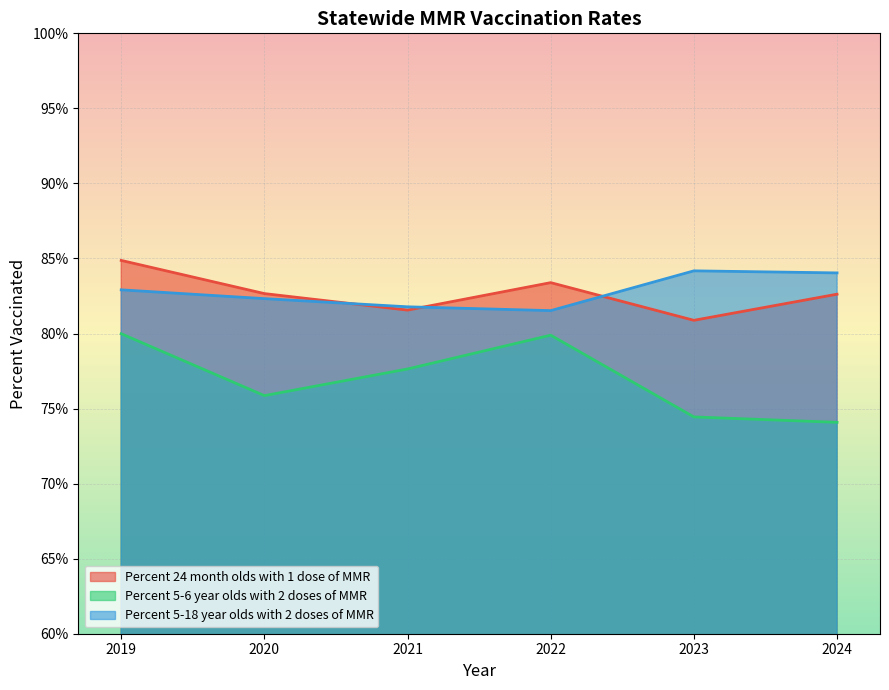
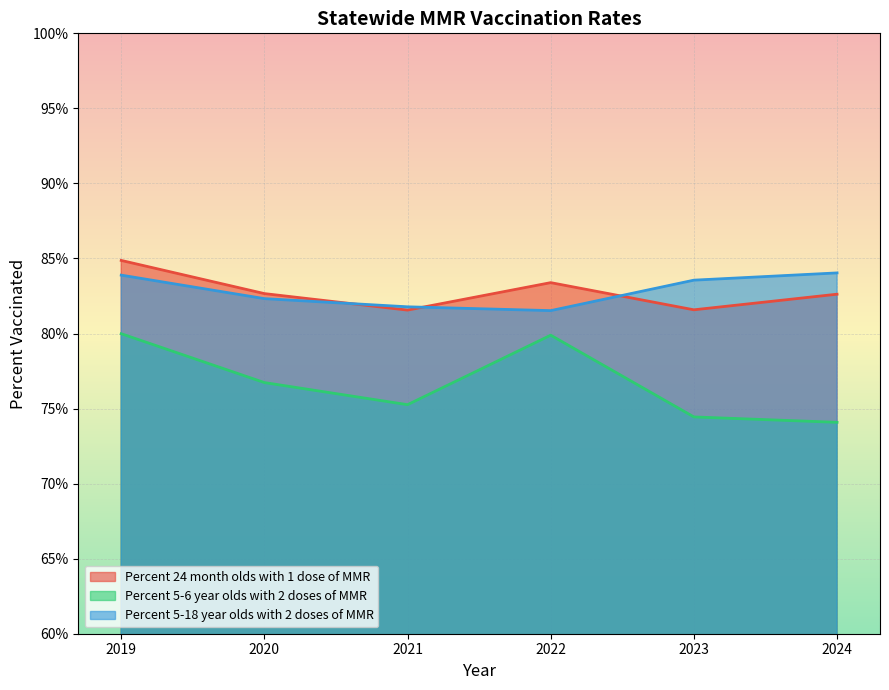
Percent 5-18 year olds with 2 doses of MMR, 2019: 82.9% -> 83.9%
Percent 5-6 year olds with 2 doses of MMR, 2020: 75.9% -> 76.7%
Percent 5-6 year olds with 2 doses of MMR, 2021: 77.6% -> 75.3%
Percent 24 month olds with 1 dose of MMR, 2023: 80.9% -> 81.6%
Percent 5-18 year olds with 2 doses of MMR, 2023: 84.2% -> 83.6%
